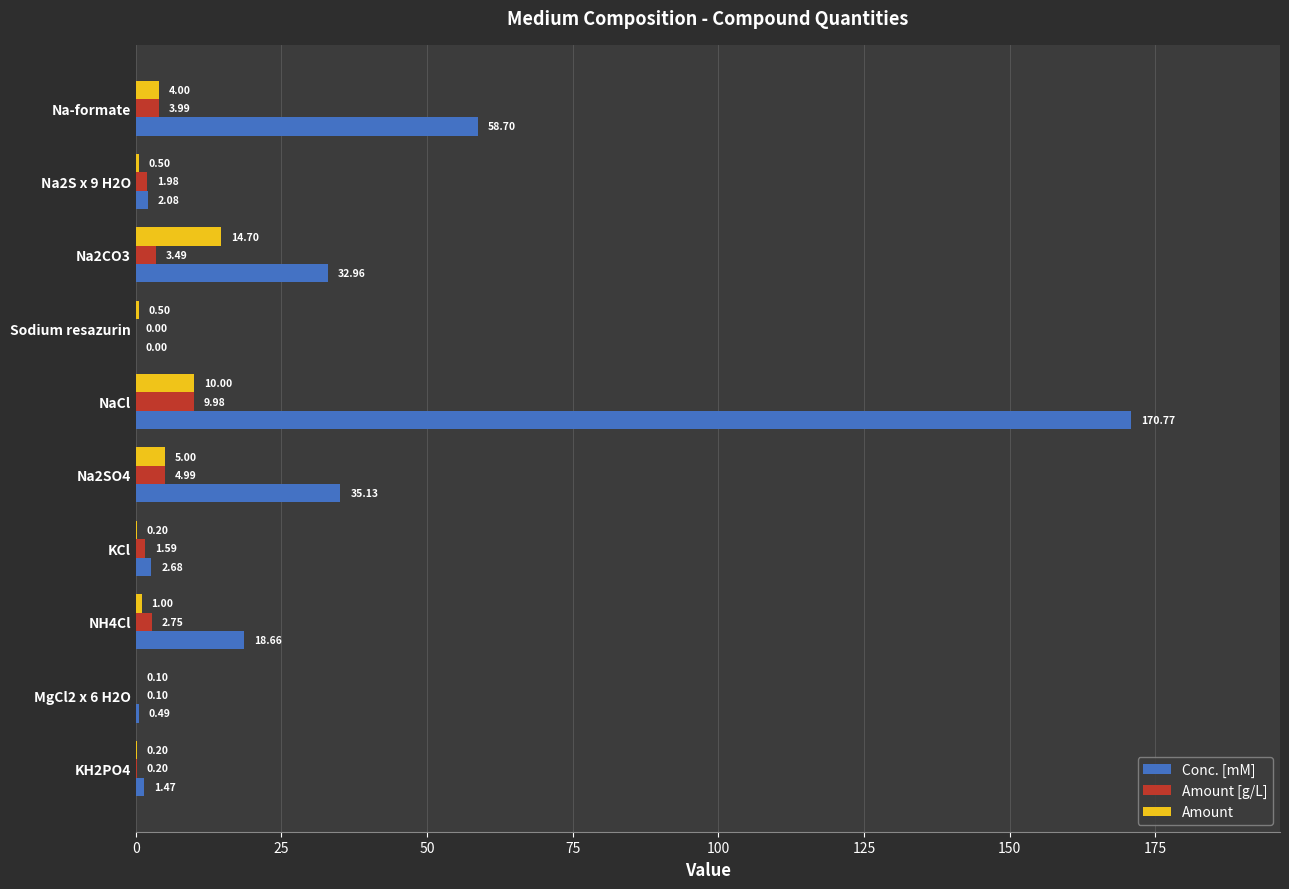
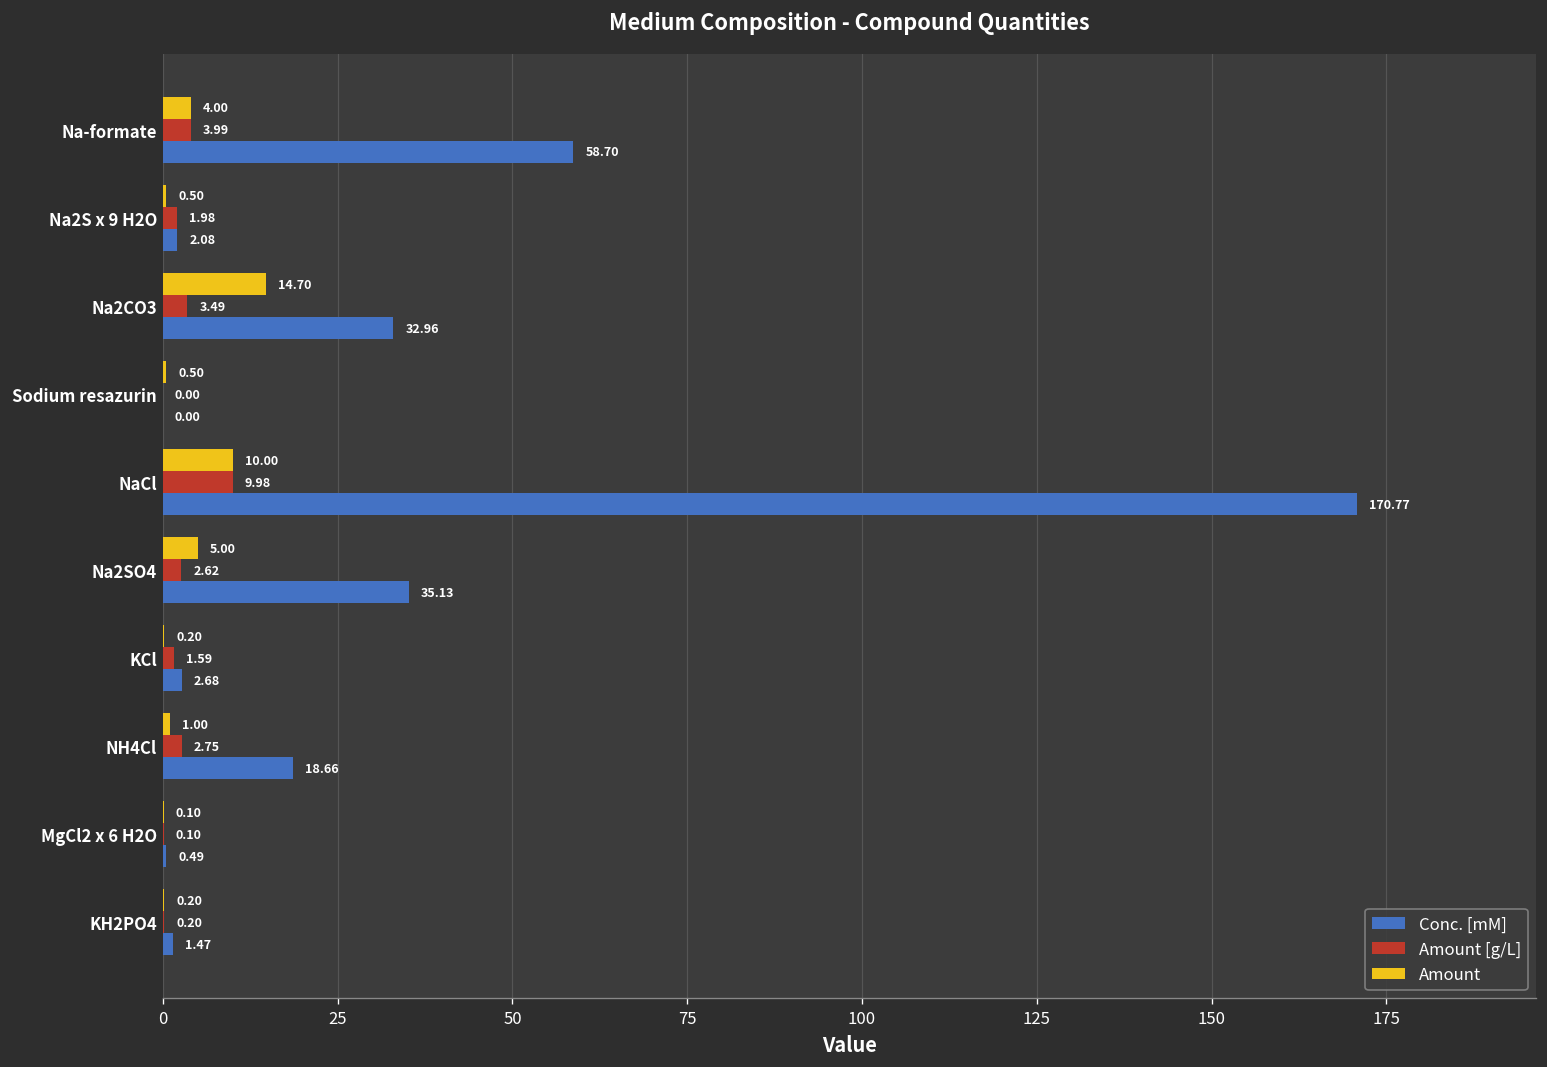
Amount [g/L], Na2SO4: 4.99 -> 2.62
